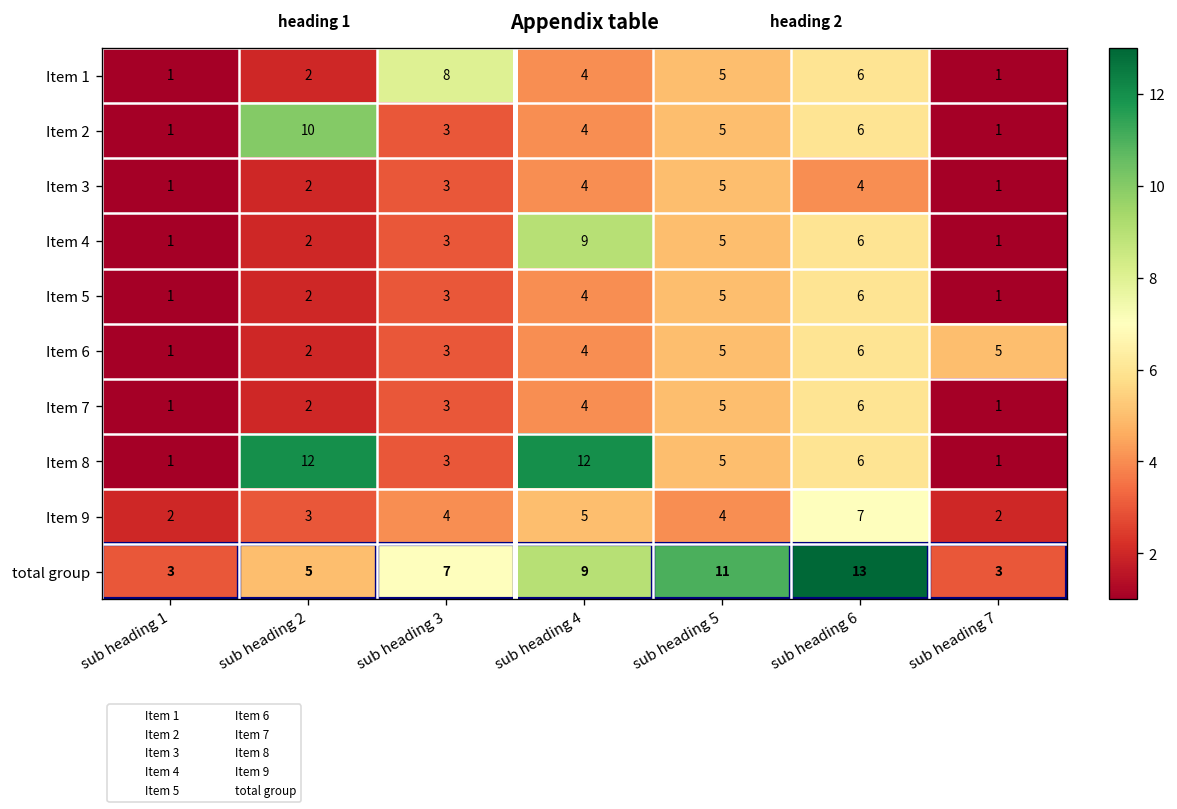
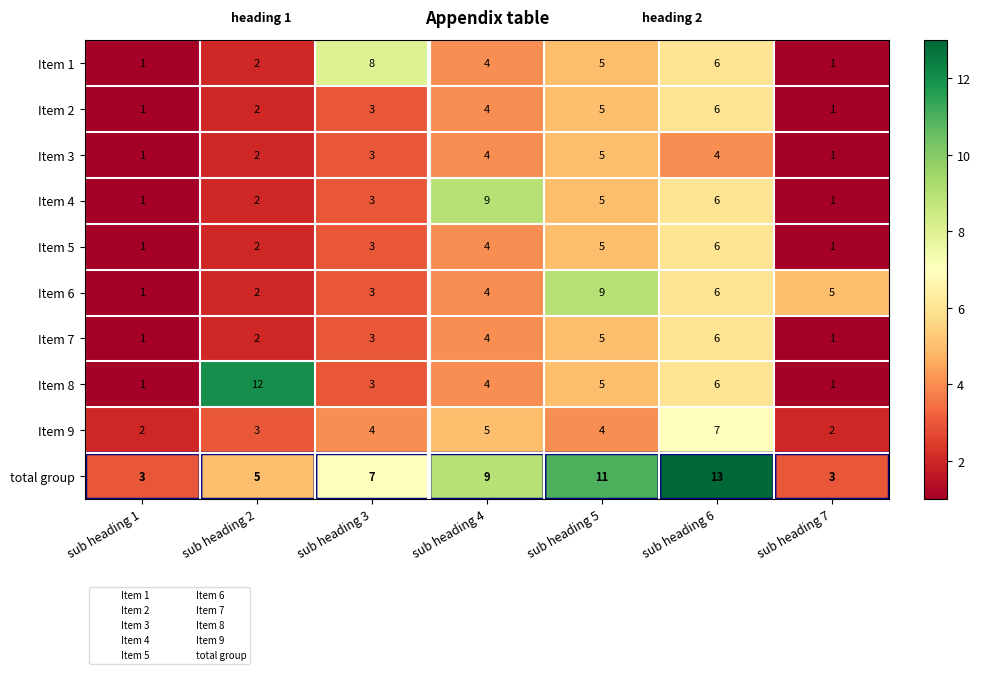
Item 2, sub heading 2: 10 -> 2
Item 6, sub heading 5: 5 -> 9
Item 8, sub heading 4: 12 -> 4
